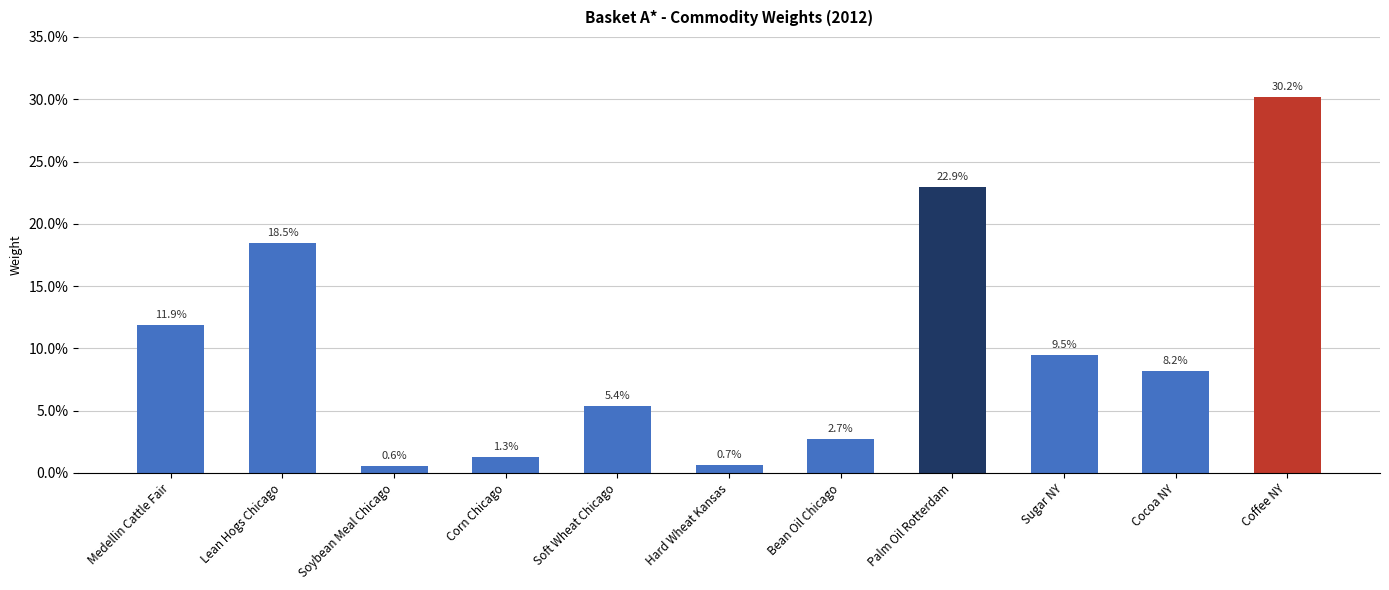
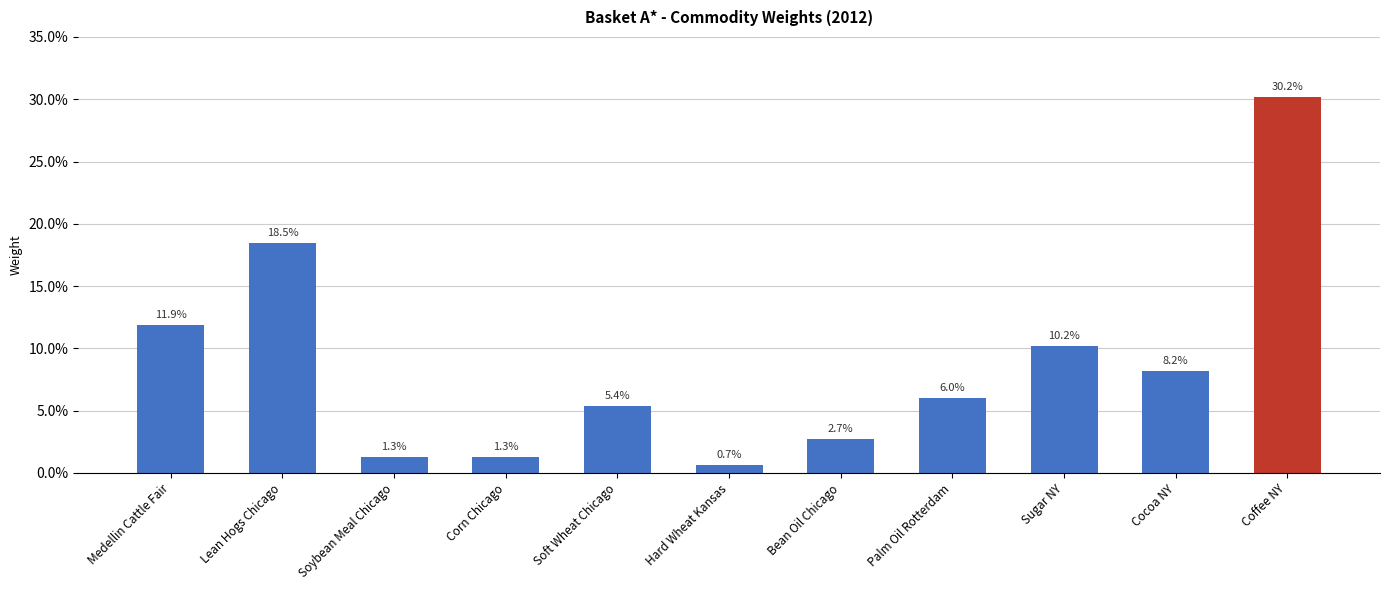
Soybean Meal Chicago: 0.6% -> 1.3%
Palm Oil Rotterdam: 22.9% -> 6.0%
Sugar NY: 9.5% -> 10.2%
